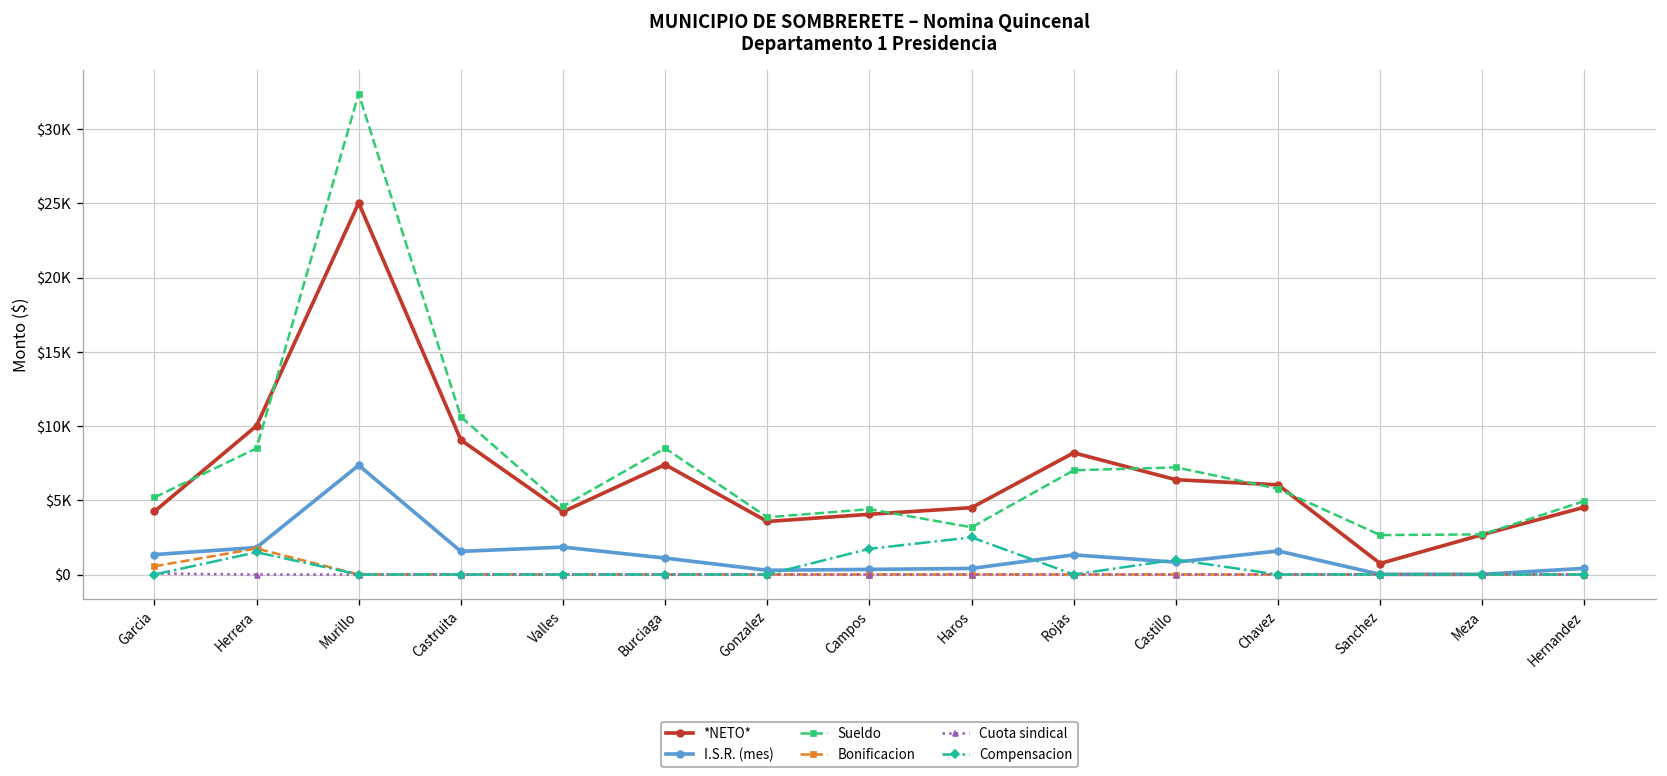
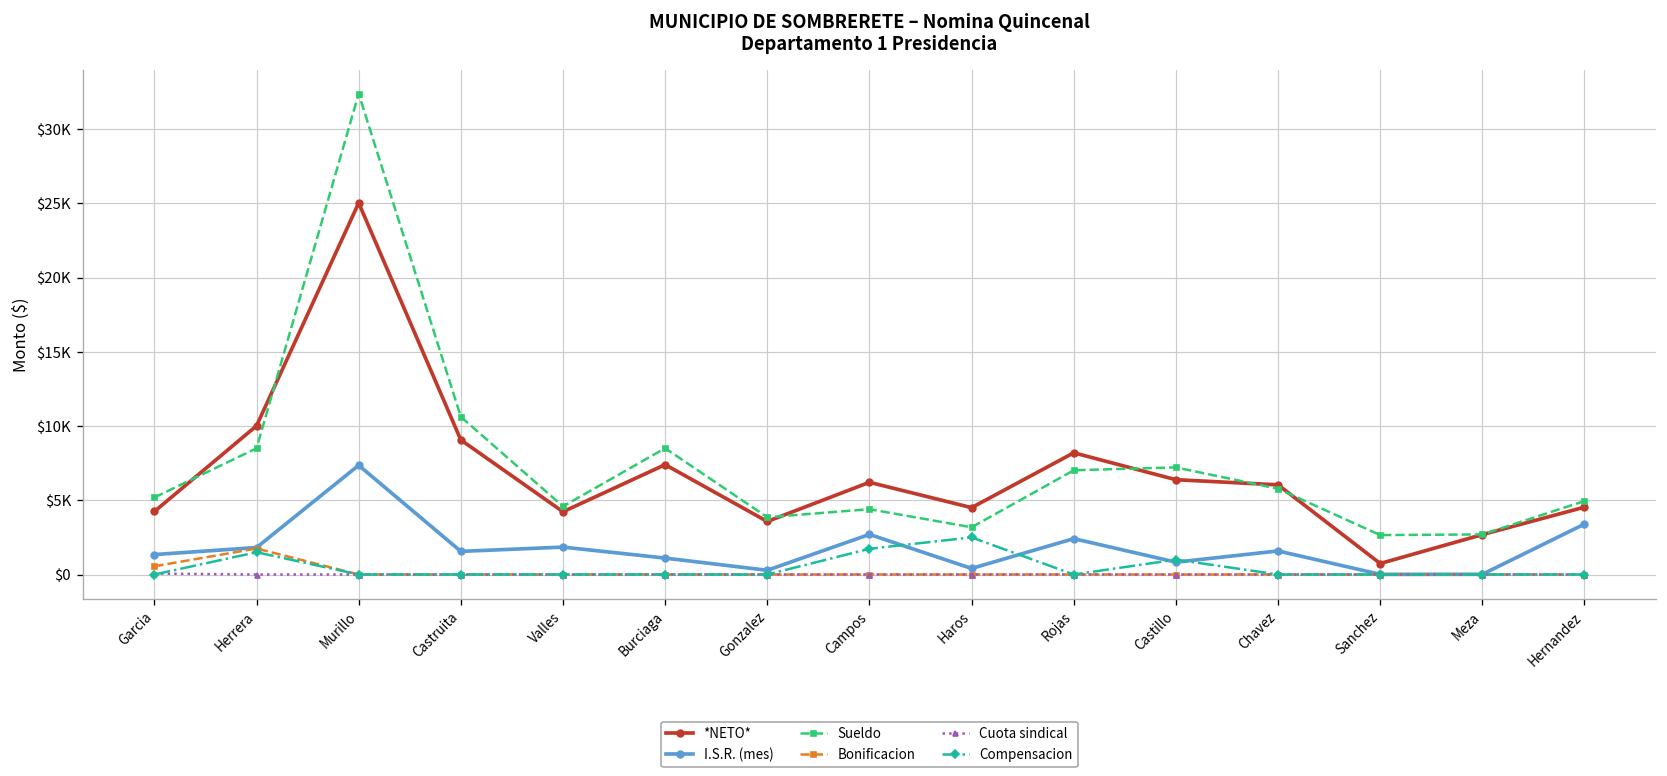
*NETO*, Campos: $4100 -> $6200
I.S.R. (mes), Campos: $300 -> $2700
I.S.R. (mes), Rojas: $1300 -> $2400
I.S.R. (mes), Hernandez: $400 -> $3400
